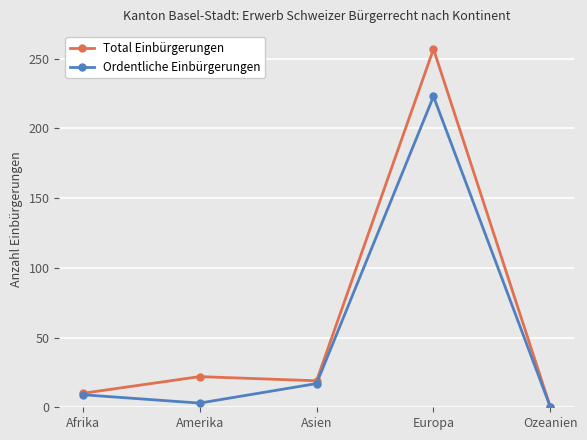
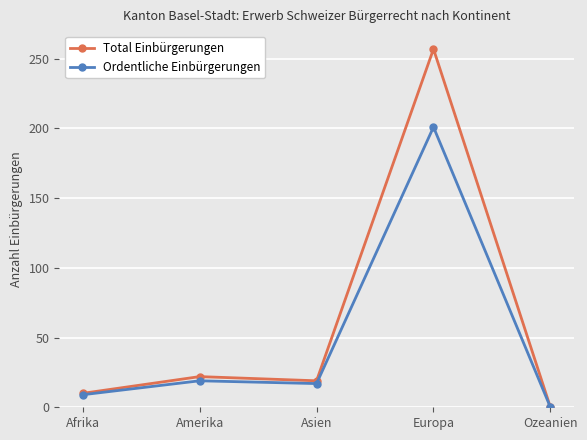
Ordentliche Einbürgerungen, Amerika: 3 -> 19
Ordentliche Einbürgerungen, Europa: 223 -> 201
